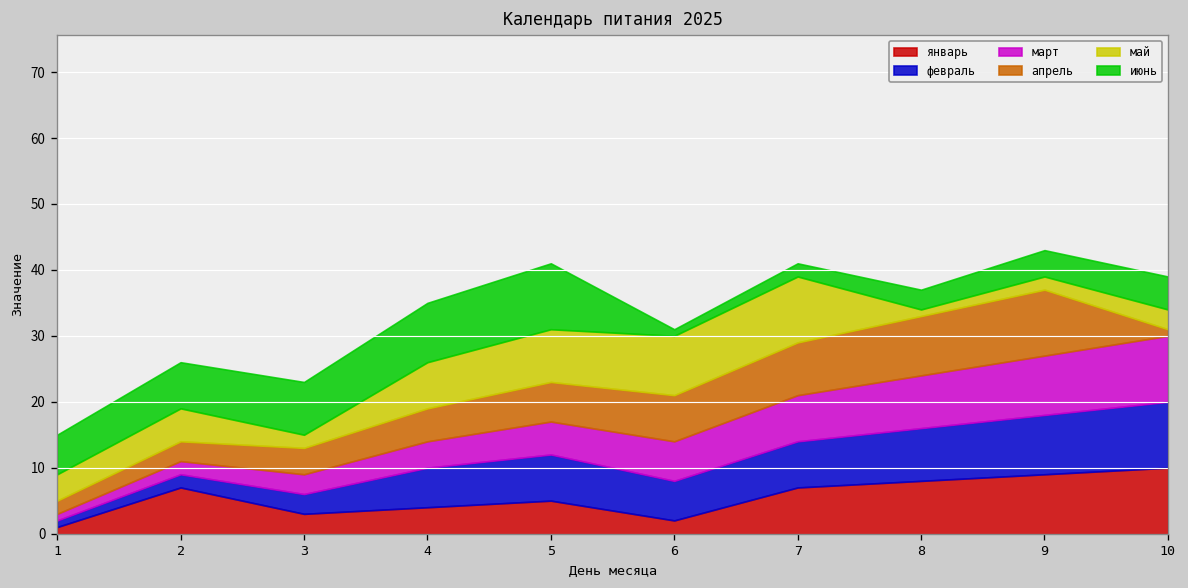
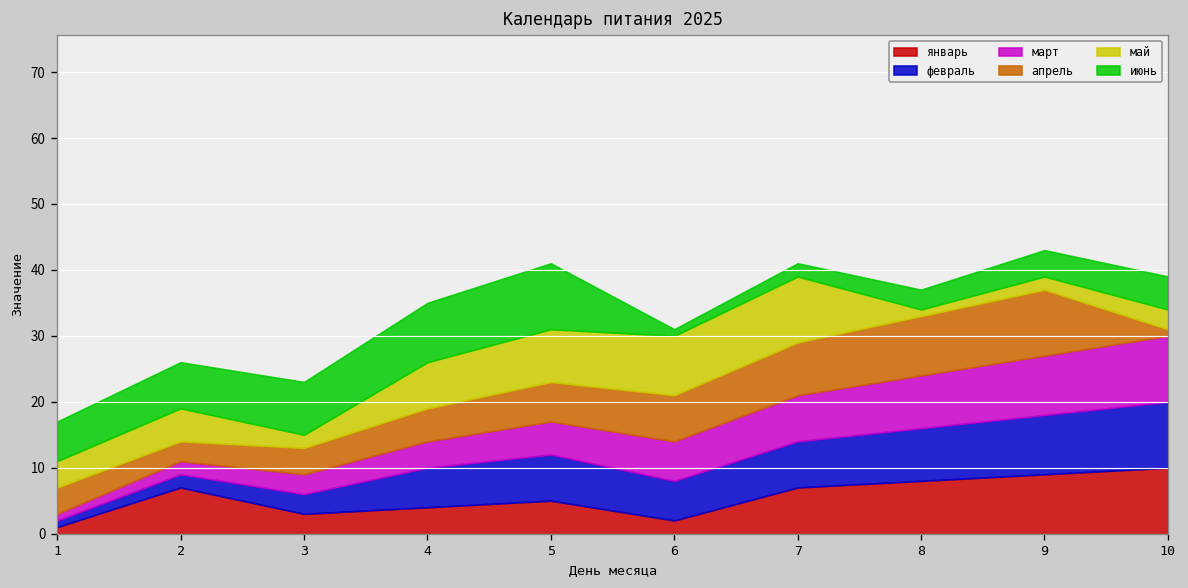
апрель, 1: 2 -> 4
